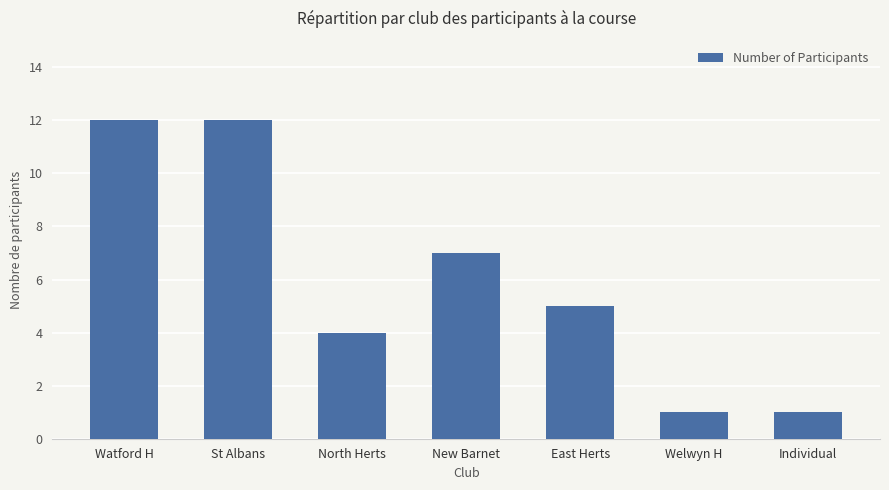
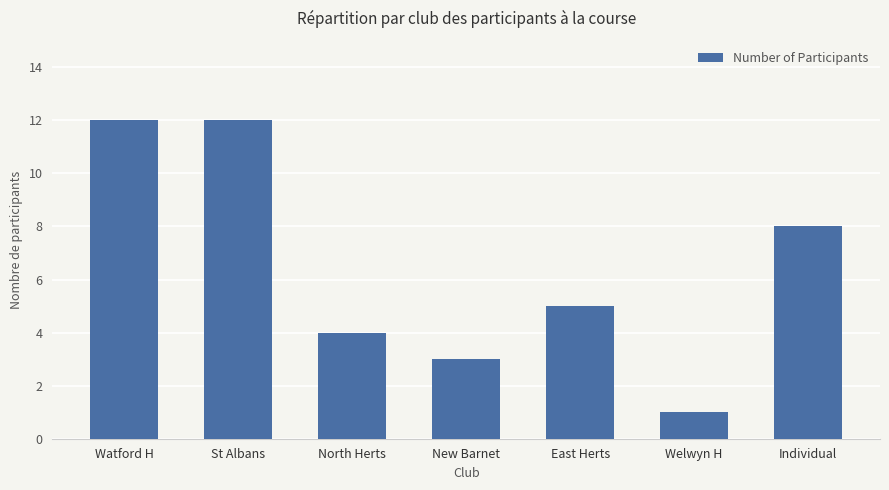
New Barnet: 7 -> 3
Individual: 1 -> 8
